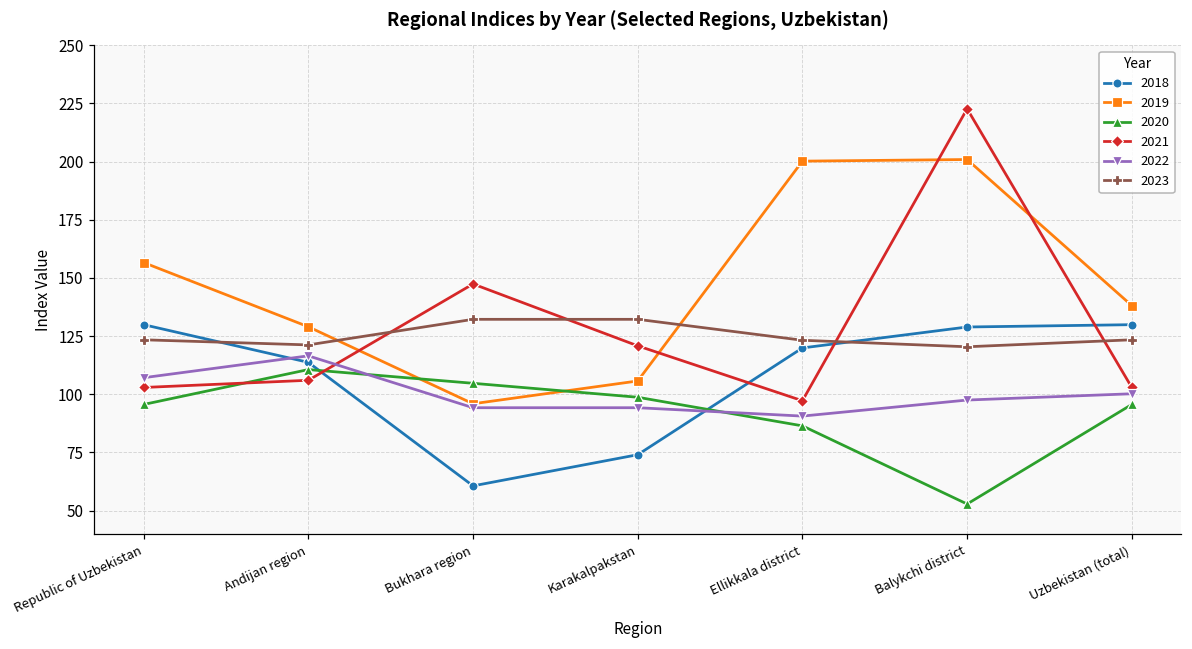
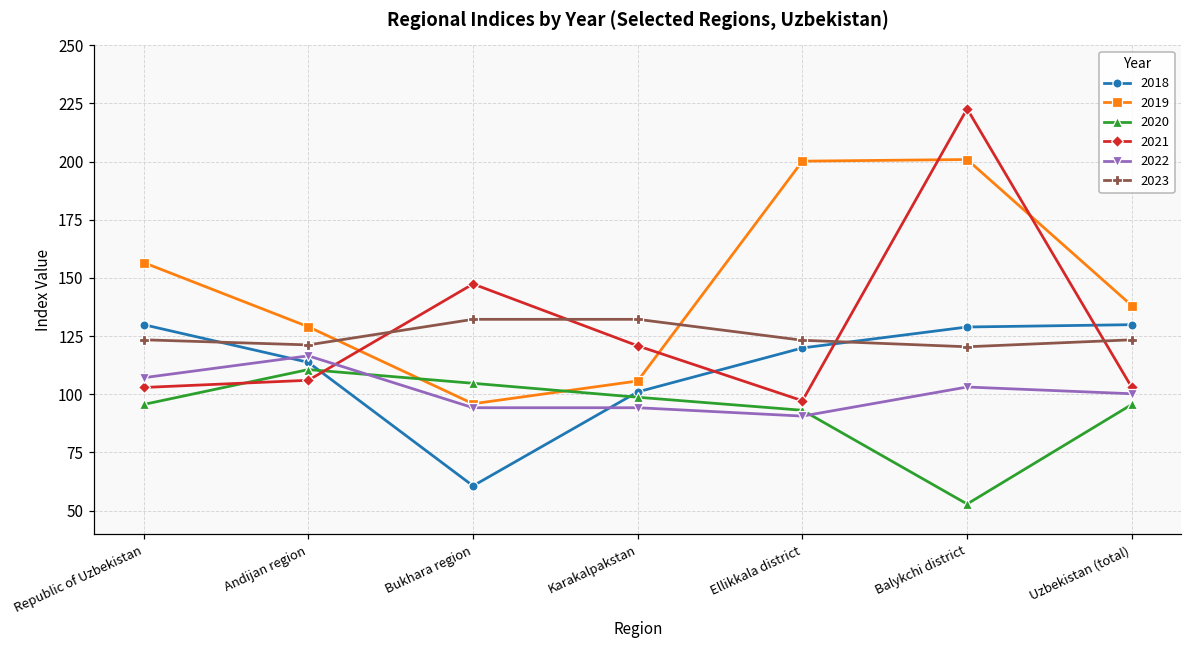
2018, Karakalpakstan: 74 -> 101
2020, Ellikkala district: 86 -> 93
2022, Balykchi district: 98 -> 103
